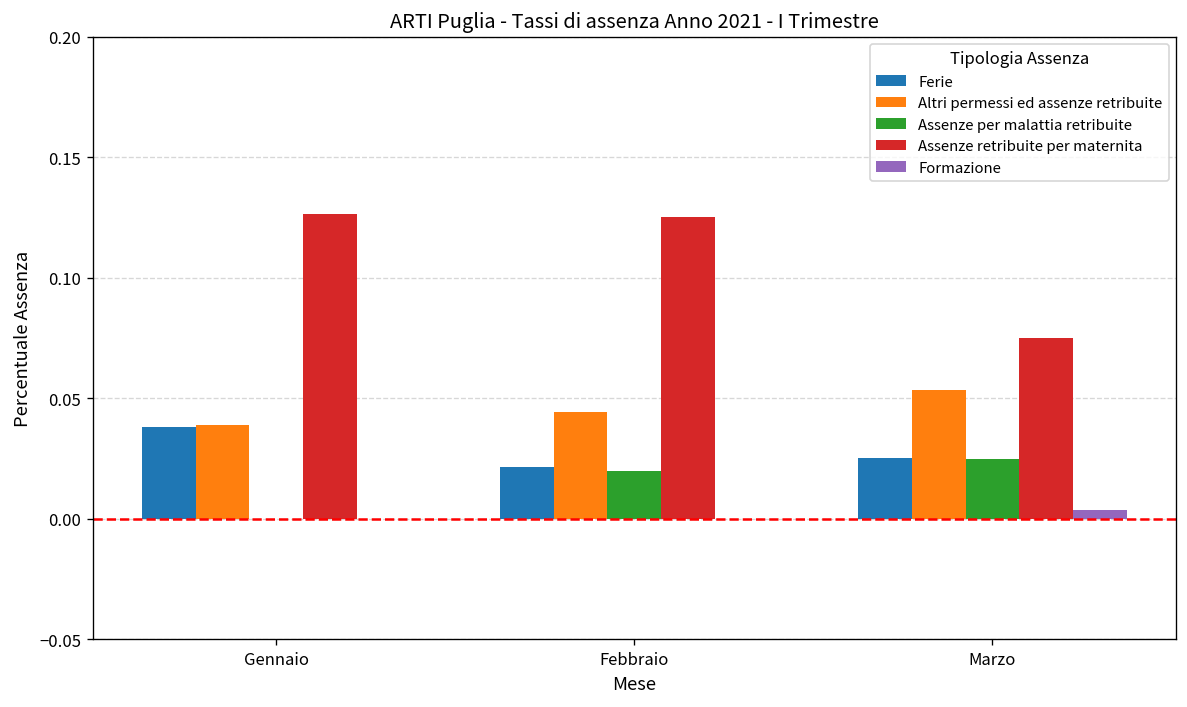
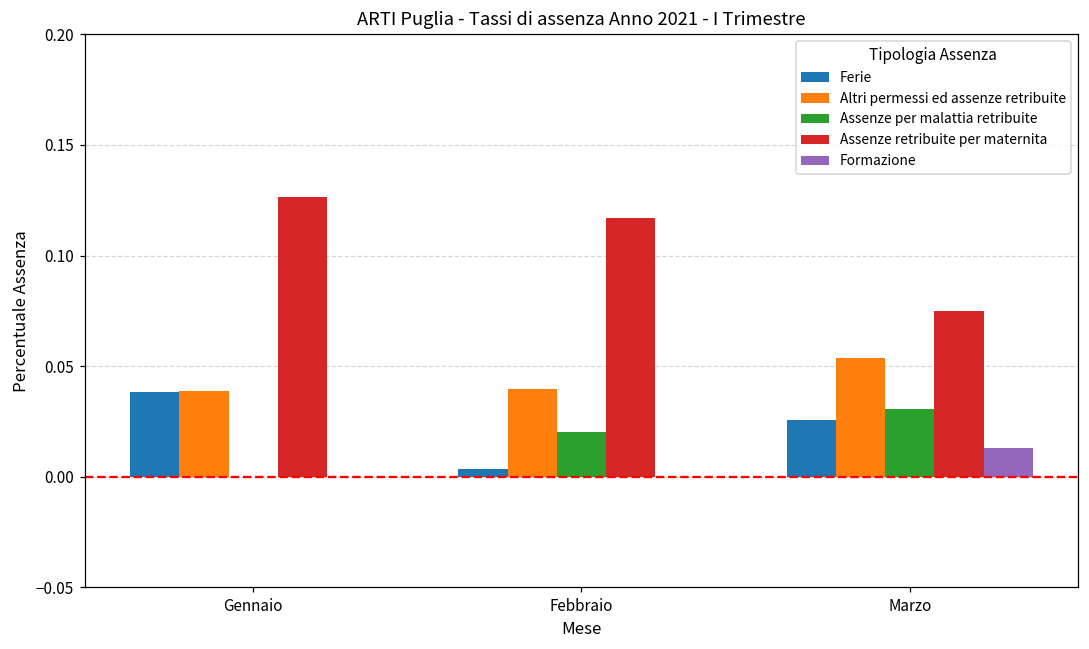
Ferie, Febbraio: 0.021 -> 0.003
Altri permessi ed assenze retribuite, Febbraio: 0.044 -> 0.039
Assenze retribuite per maternita, Febbraio: 0.125 -> 0.117
Assenze per malattia retribuite, Marzo: 0.025 -> 0.030
Formazione, Marzo: 0.004 -> 0.013
